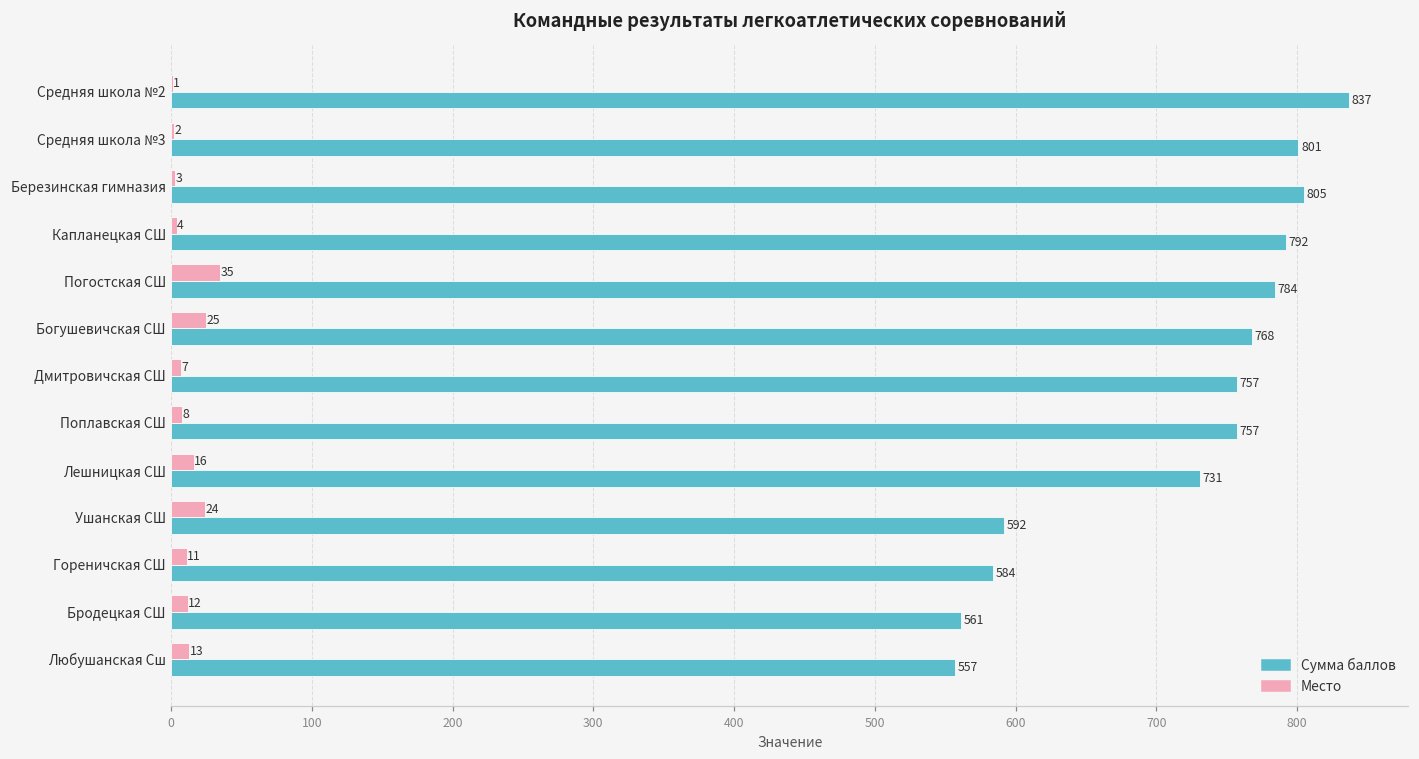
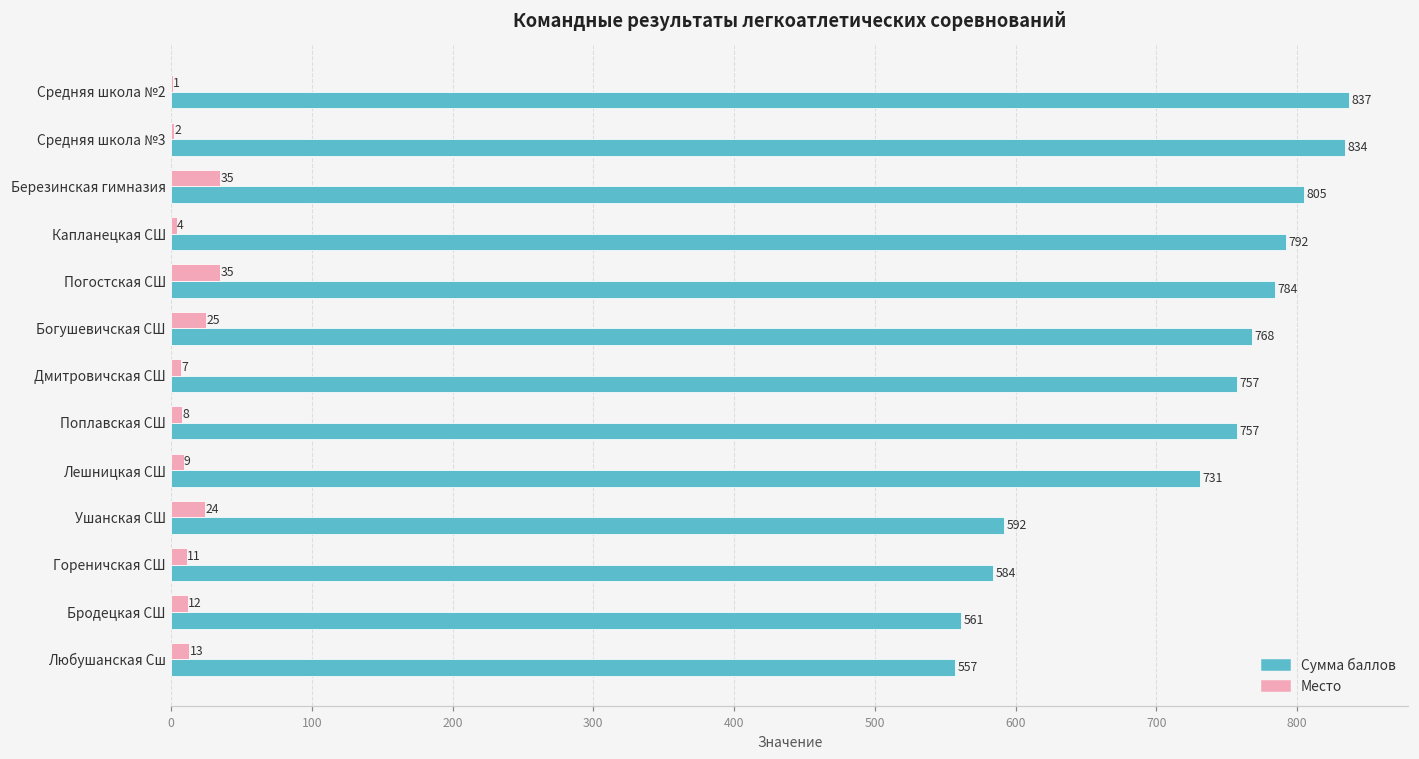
Сумма баллов, Средняя школа №3: 801 -> 834
Место, Березинская гимназия: 3 -> 35
Место, Лешницкая СШ: 16 -> 9
